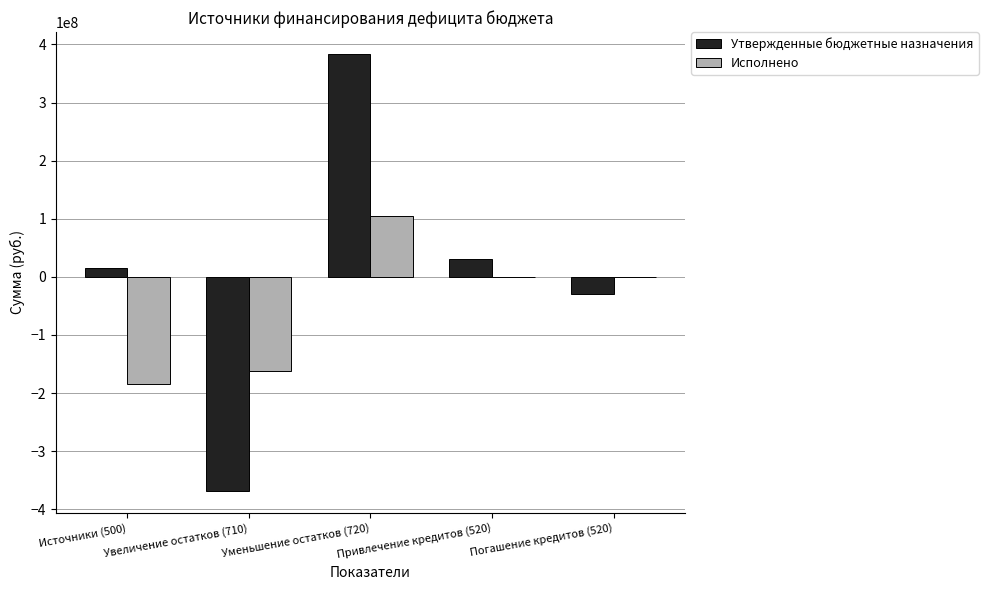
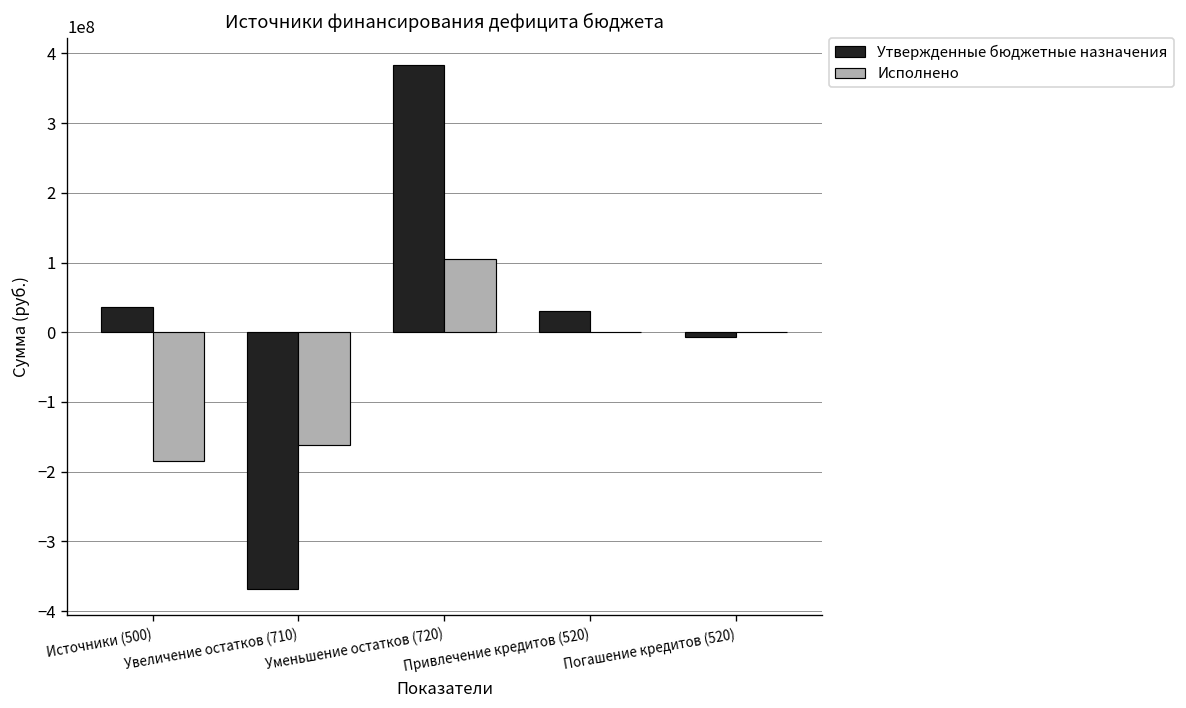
Утвержденные бюджетные назначения, Источники (500): 20000000 -> 40000000
Утвержденные бюджетные назначения, Погашение кредитов (520): -30000000 -> -10000000
